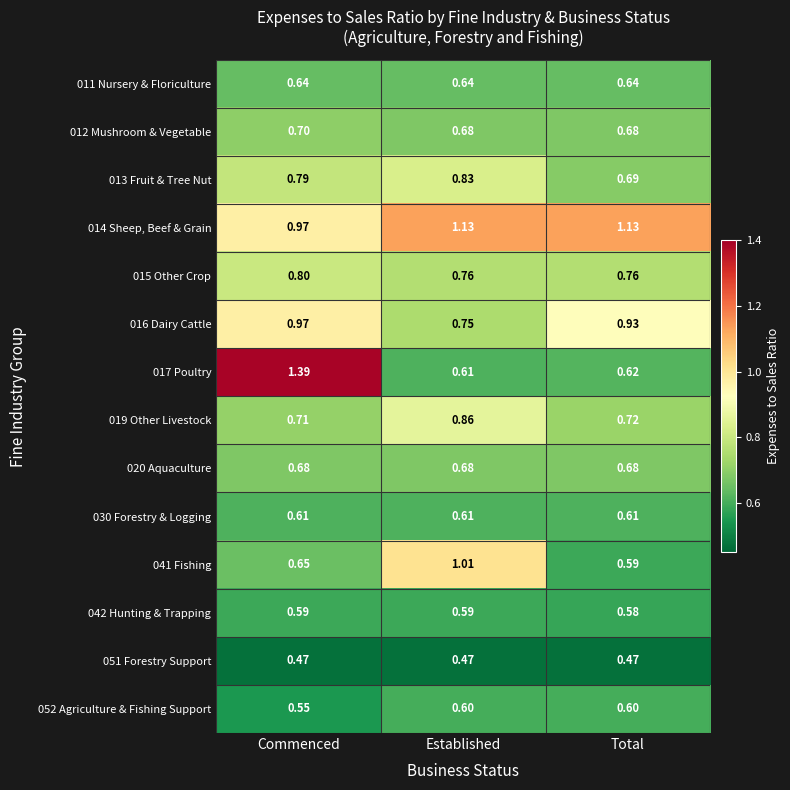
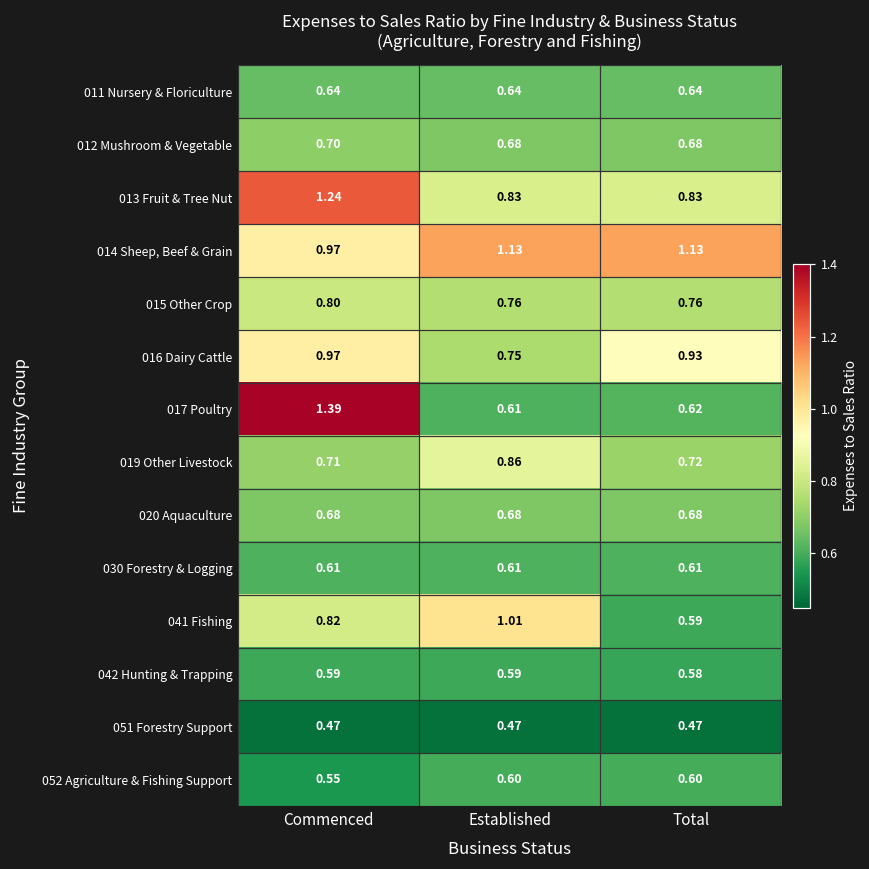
013 Fruit & Tree Nut, Commenced: 0.79 -> 1.24
013 Fruit & Tree Nut, Total: 0.69 -> 0.83
041 Fishing, Commenced: 0.65 -> 0.82
